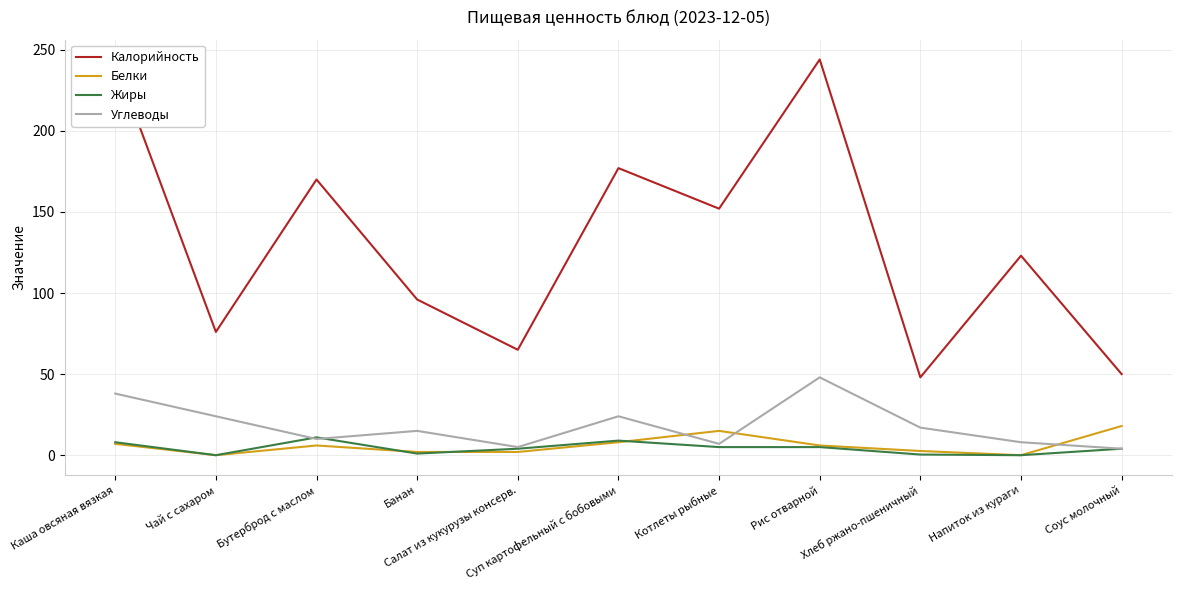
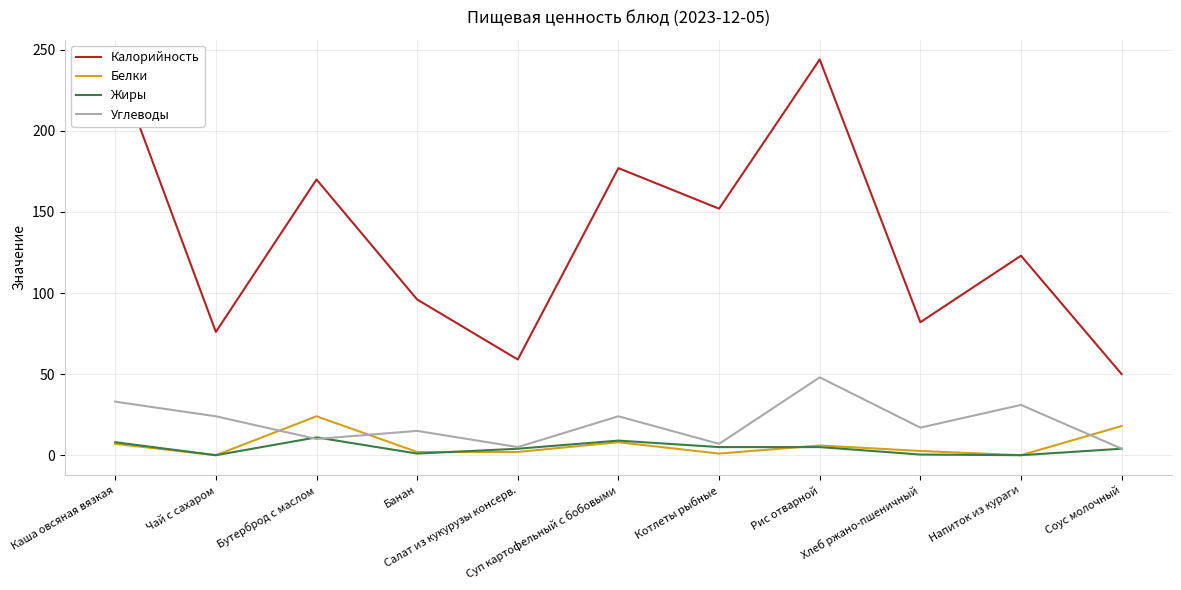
Углеводы, Каша овсяная вязкая: 38 -> 33
Белки, Бутерброд с маслом: 6 -> 24
Калорийность, Салат из кукурузы консерв.: 65 -> 59
Белки, Котлеты рыбные: 15 -> 1
Калорийность, Хлеб ржано-пшеничный: 48 -> 82
Углеводы, Напиток из кураги: 8 -> 31
